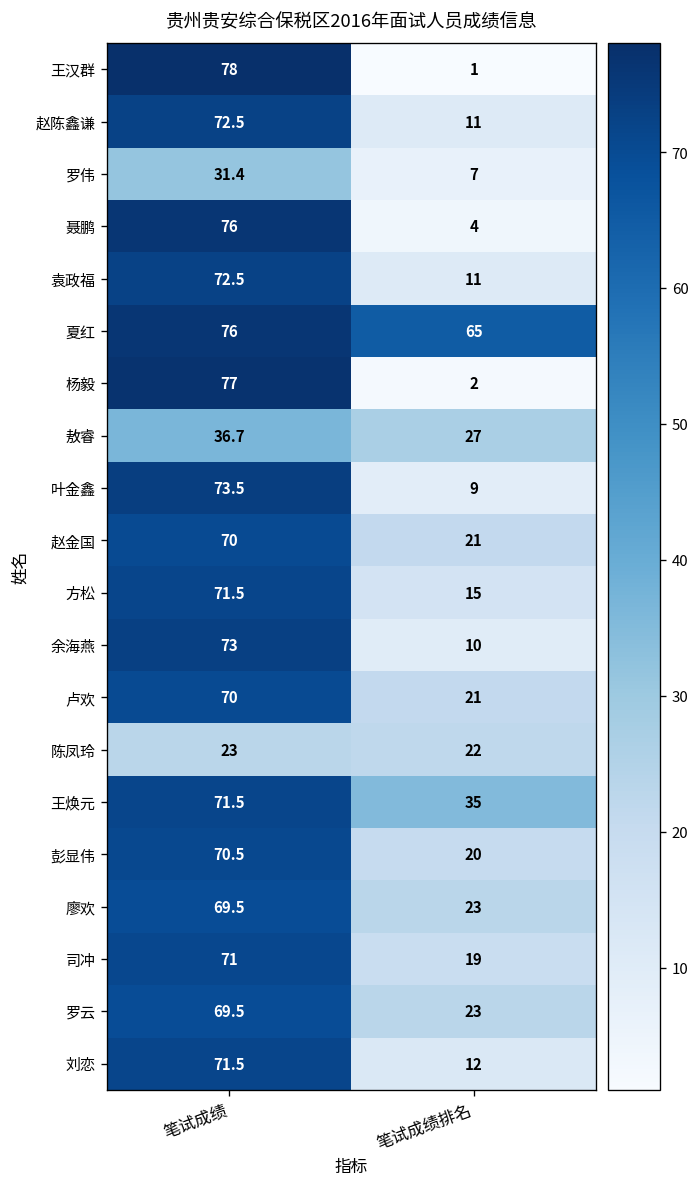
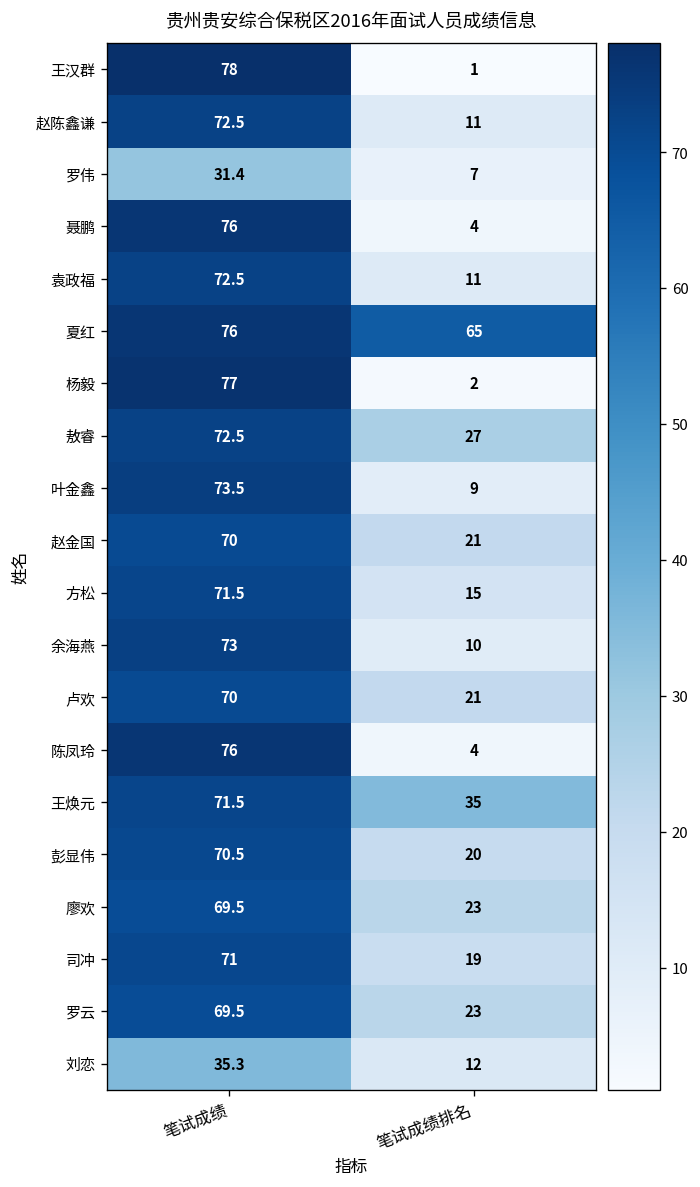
敖睿, 笔试成绩: 36.7 -> 72.5
陈凤玲, 笔试成绩: 23 -> 76
陈凤玲, 笔试成绩排名: 22 -> 4
刘恋, 笔试成绩: 71.5 -> 35.3
